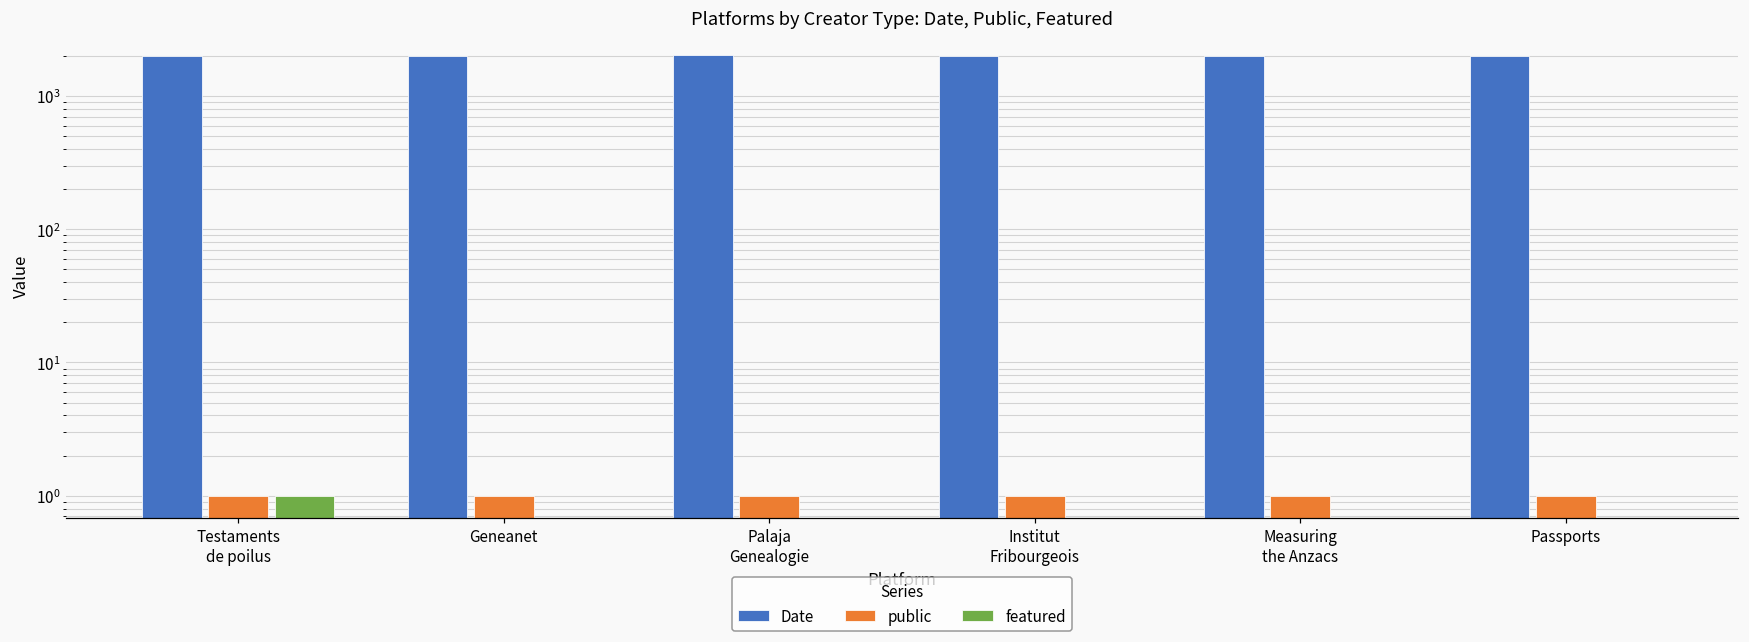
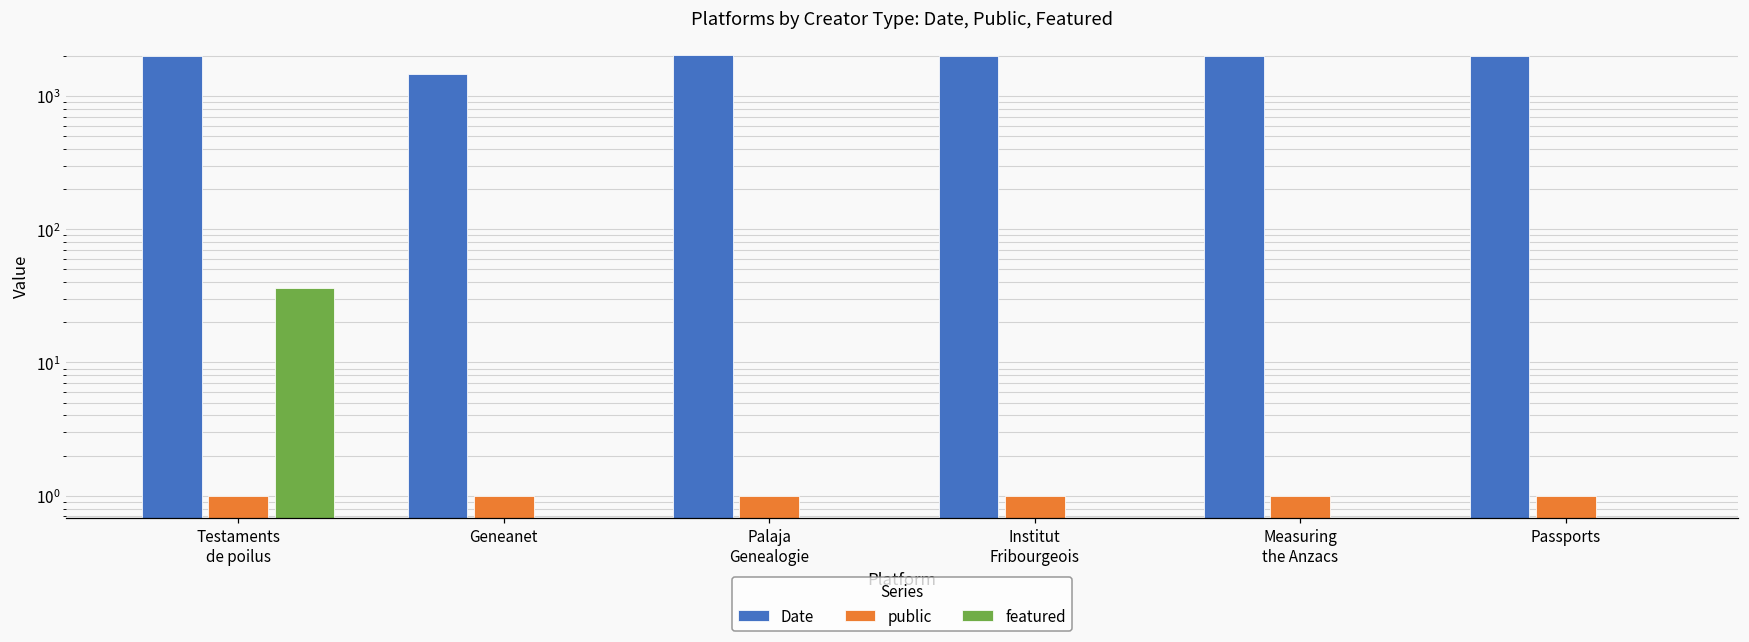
featured, Testaments de poilus: 1 -> 36
Date, Geneanet: 2000 -> 1500
